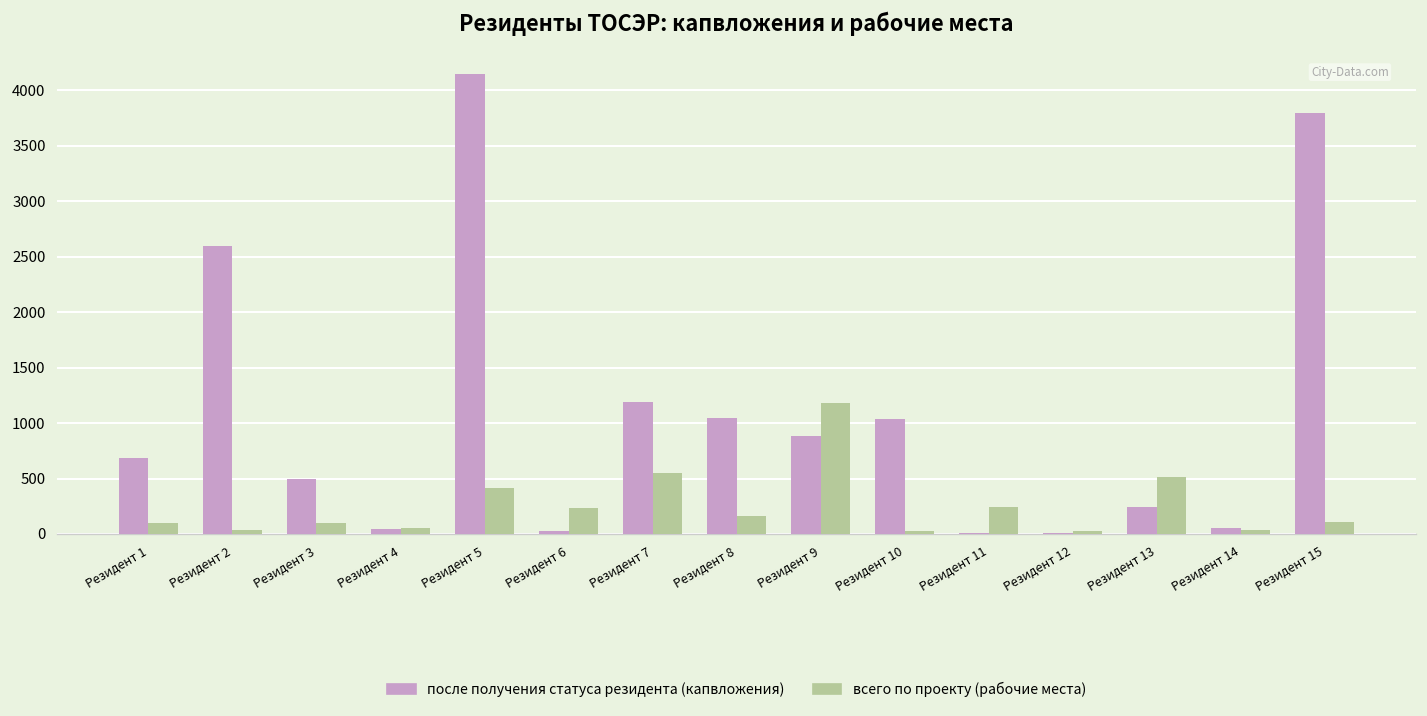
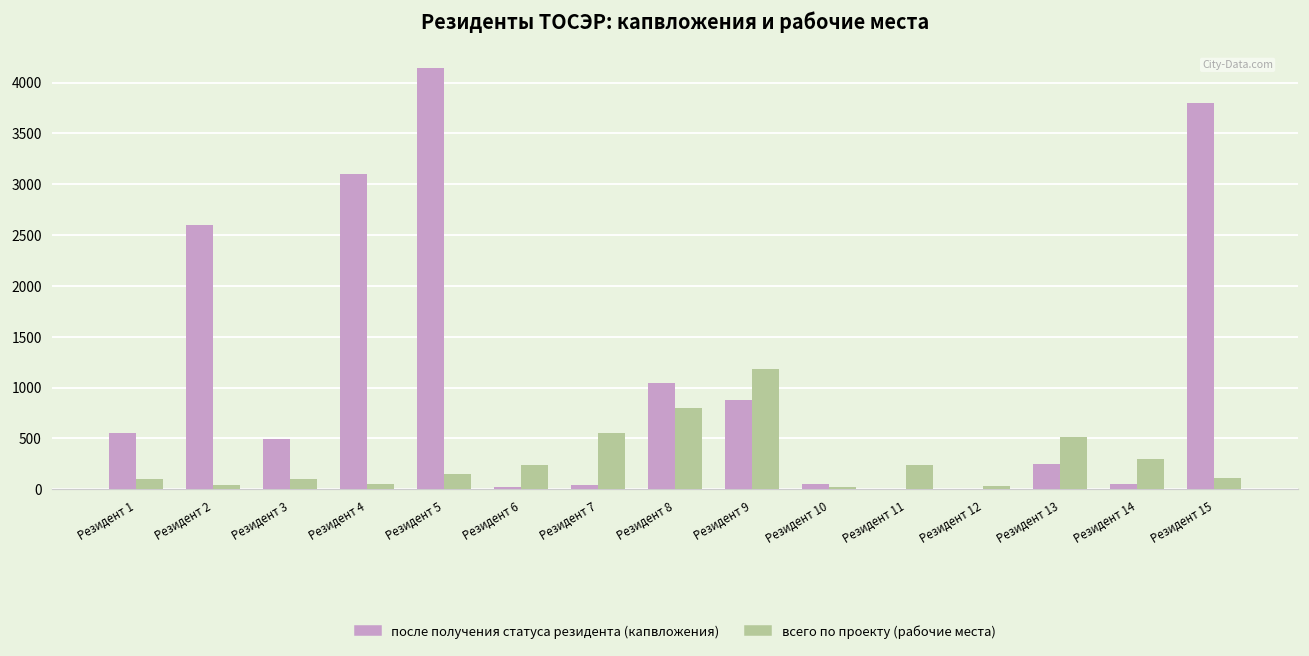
после получения статуса резидента (капвложения), Резидент 1: 700 -> 600
после получения статуса резидента (капвложения), Резидент 4: 0 -> 3100
всего по проекту (рабочие места), Резидент 5: 400 -> 200
после получения статуса резидента (капвложения), Резидент 7: 1200 -> 0
всего по проекту (рабочие места), Резидент 8: 200 -> 800
после получения статуса резидента (капвложения), Резидент 10: 1000 -> 100
всего по проекту (рабочие места), Резидент 14: 0 -> 300
